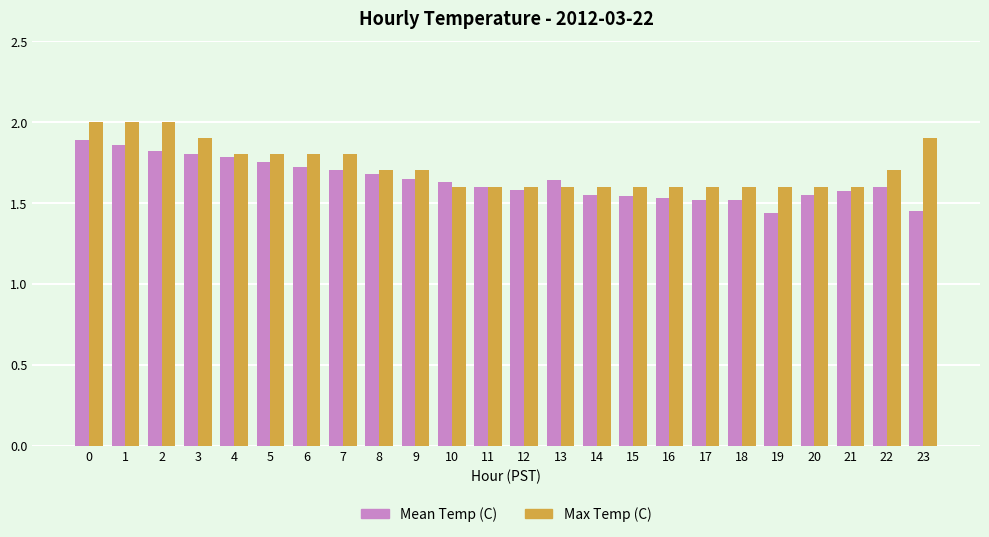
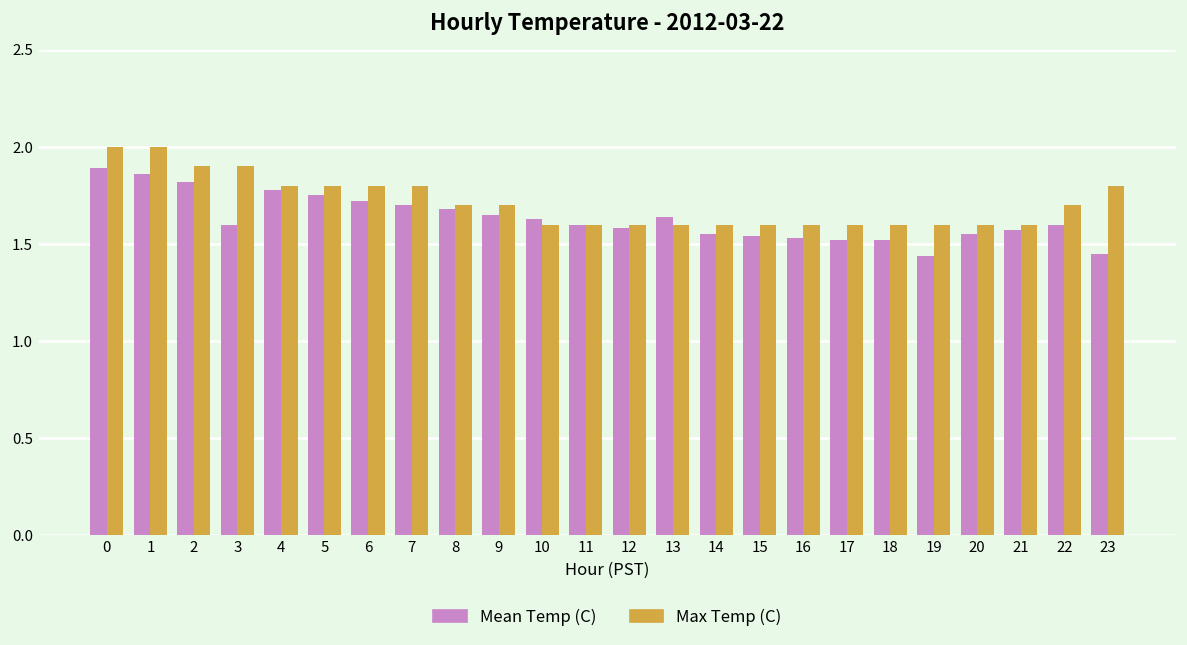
Max Temp (C), 2: 2.0 -> 1.9
Mean Temp (C), 3: 1.8 -> 1.6
Max Temp (C), 23: 1.9 -> 1.8
